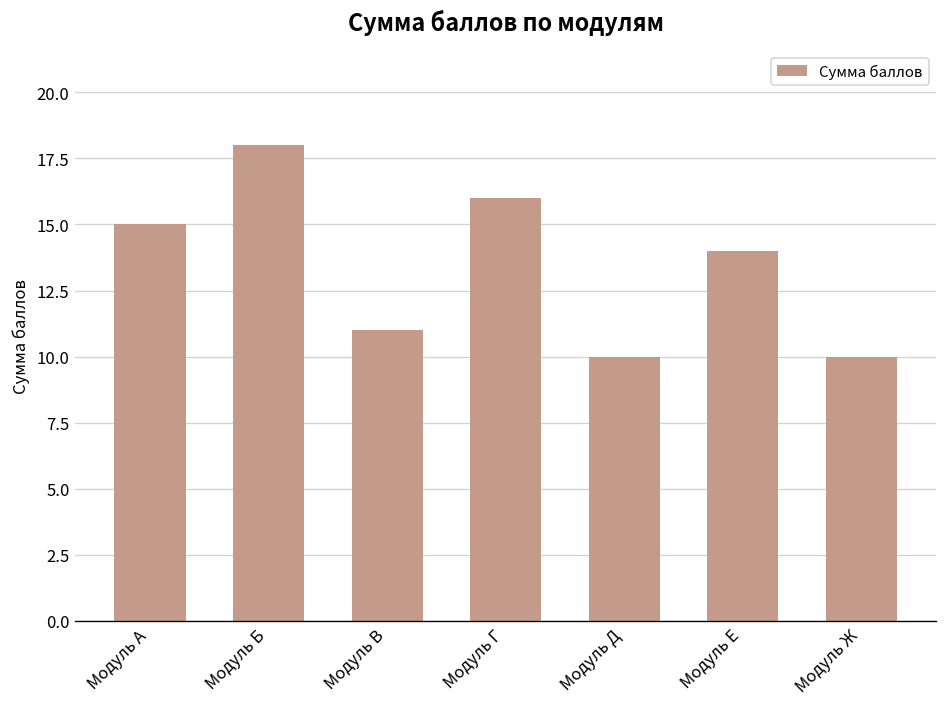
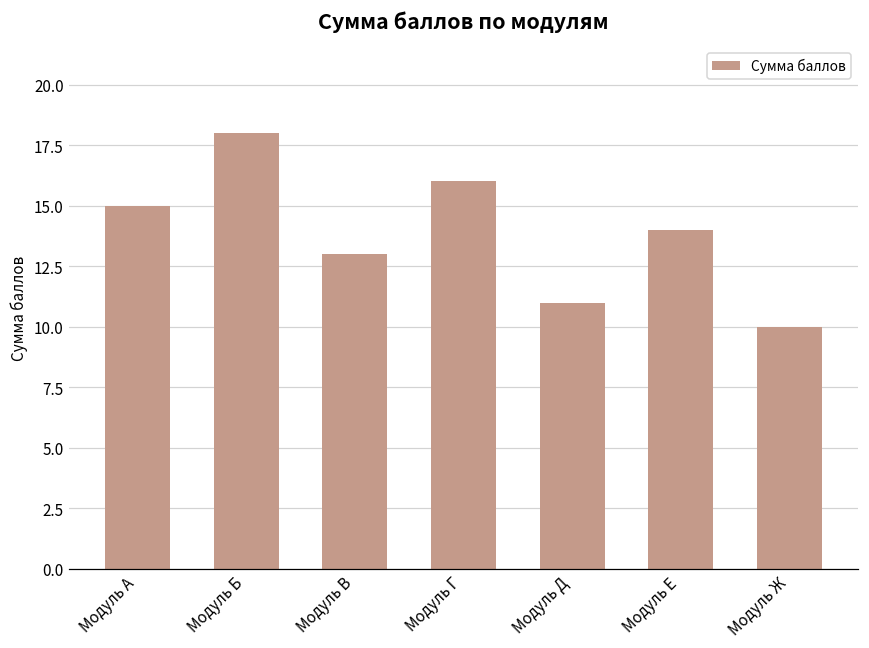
Модуль В: 11 -> 13
Модуль Д: 10 -> 11
